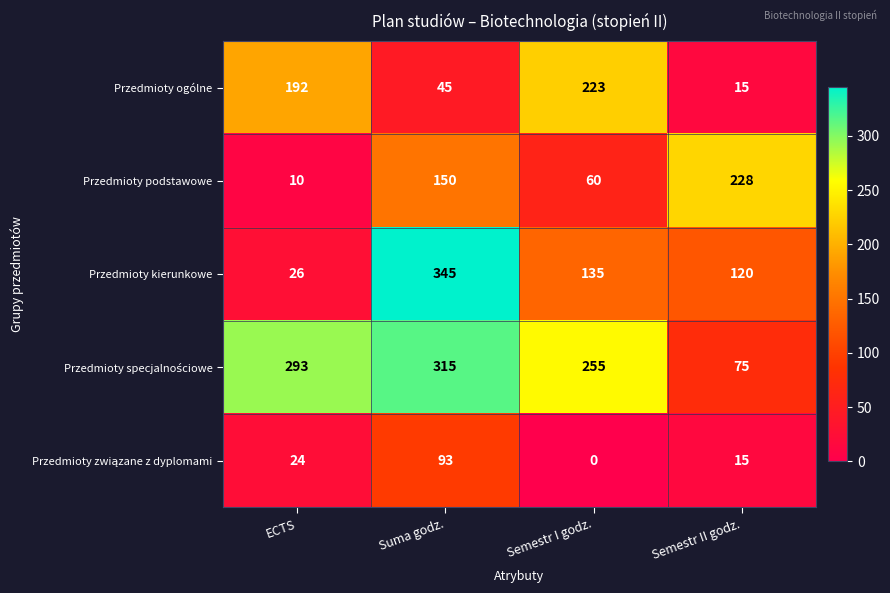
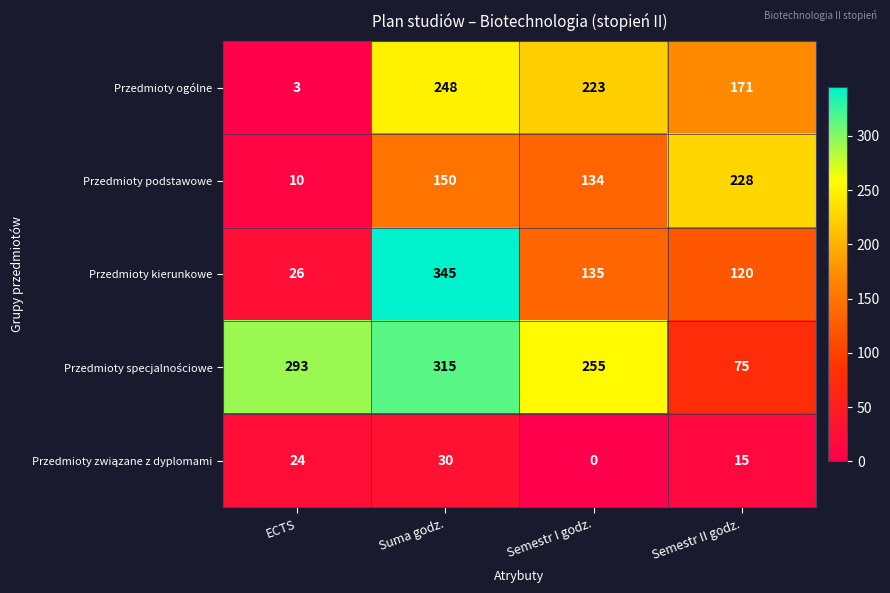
Przedmioty ogólne, ECTS: 192 -> 3
Przedmioty ogólne, Suma godz.: 45 -> 248
Przedmioty ogólne, Semestr II godz.: 15 -> 171
Przedmioty podstawowe, Semestr I godz.: 60 -> 134
Przedmioty związane z dyplomami, Suma godz.: 93 -> 30
